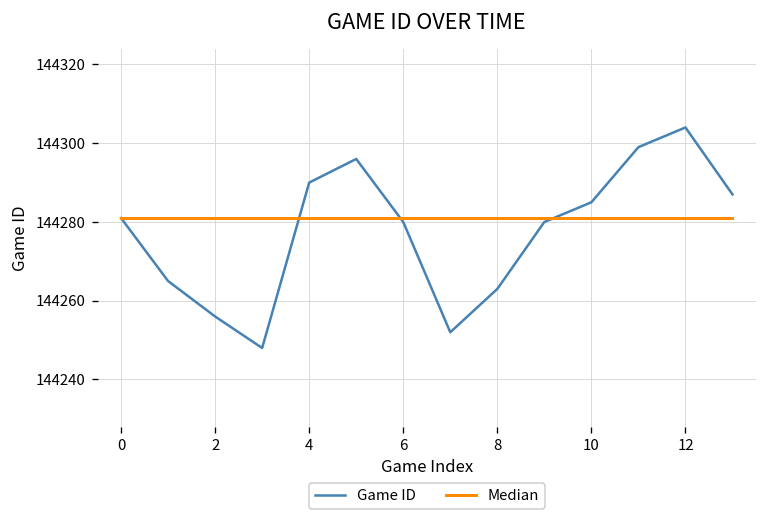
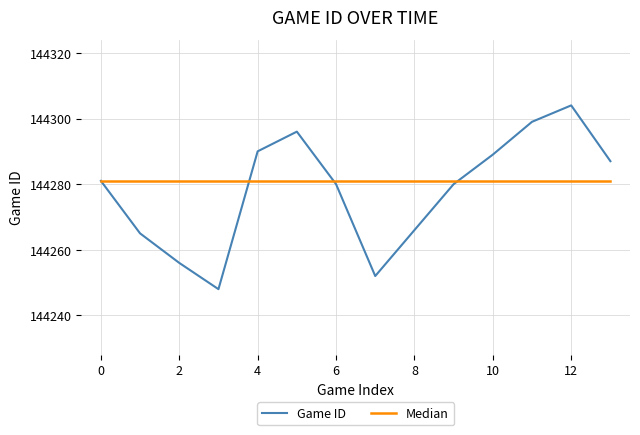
Game ID, 8: 144263 -> 144266
Game ID, 10: 144285 -> 144289
